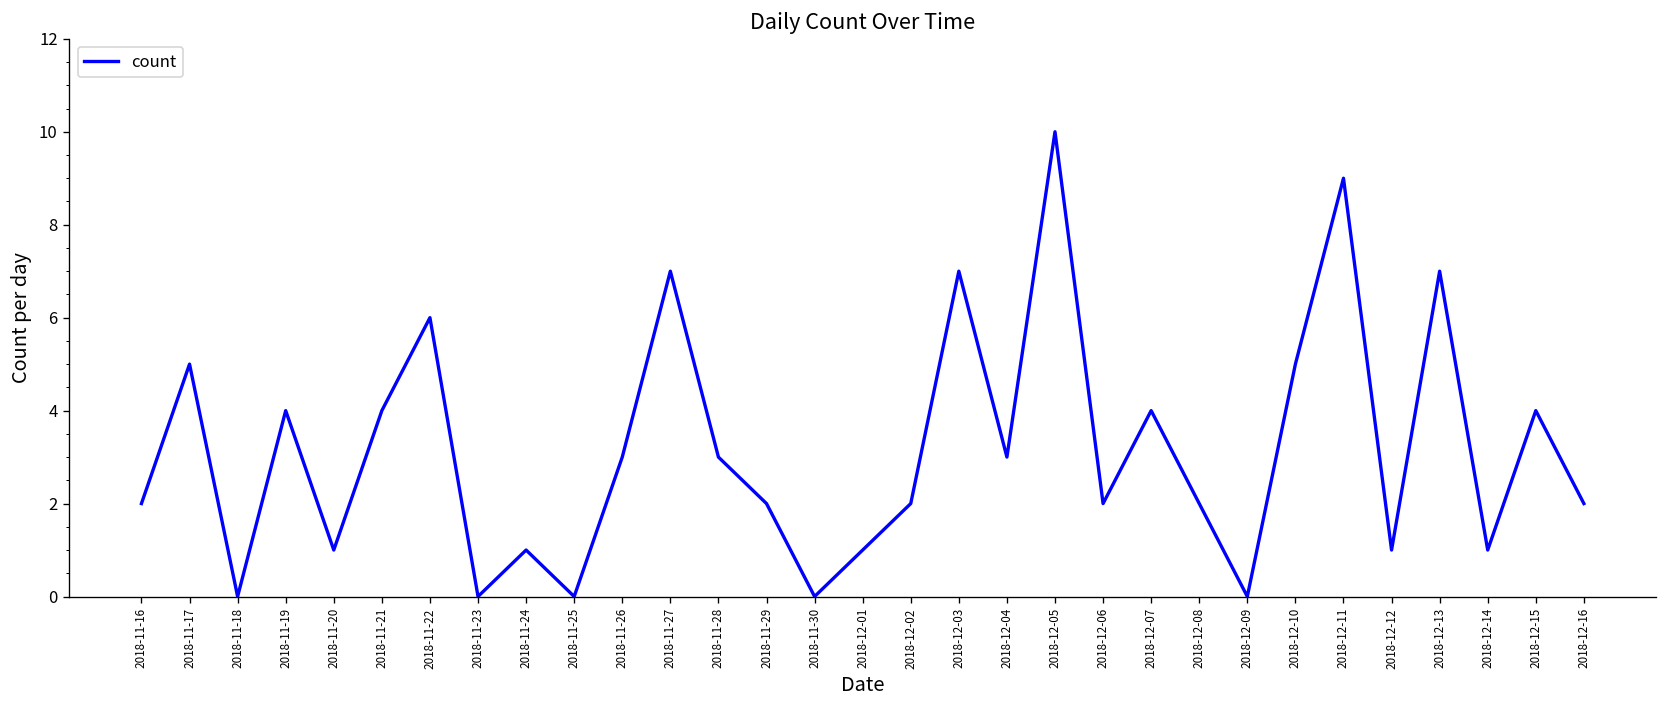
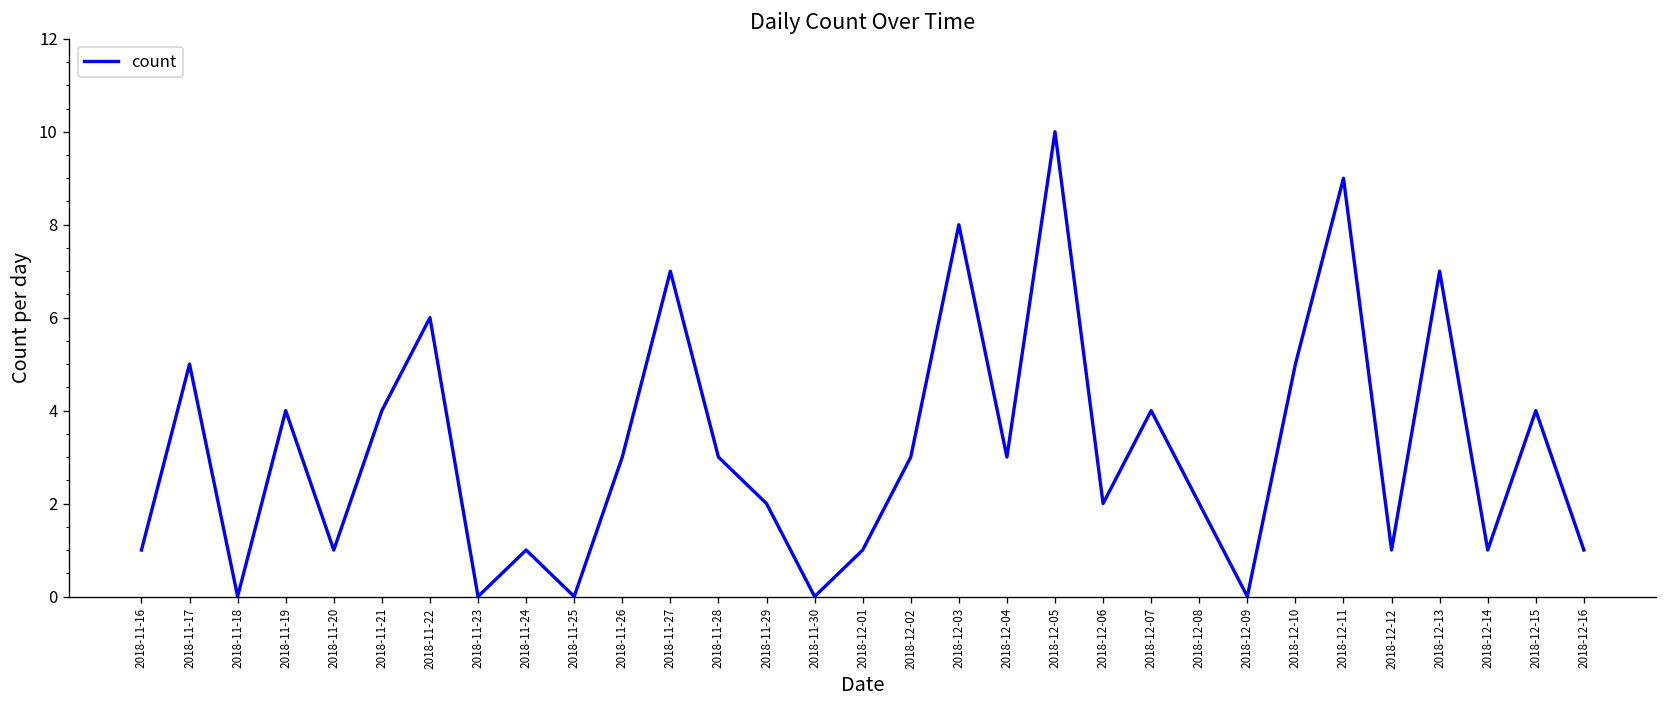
2018-11-16: 2 -> 1
2018-12-02: 2 -> 3
2018-12-03: 7 -> 8
2018-12-16: 2 -> 1
